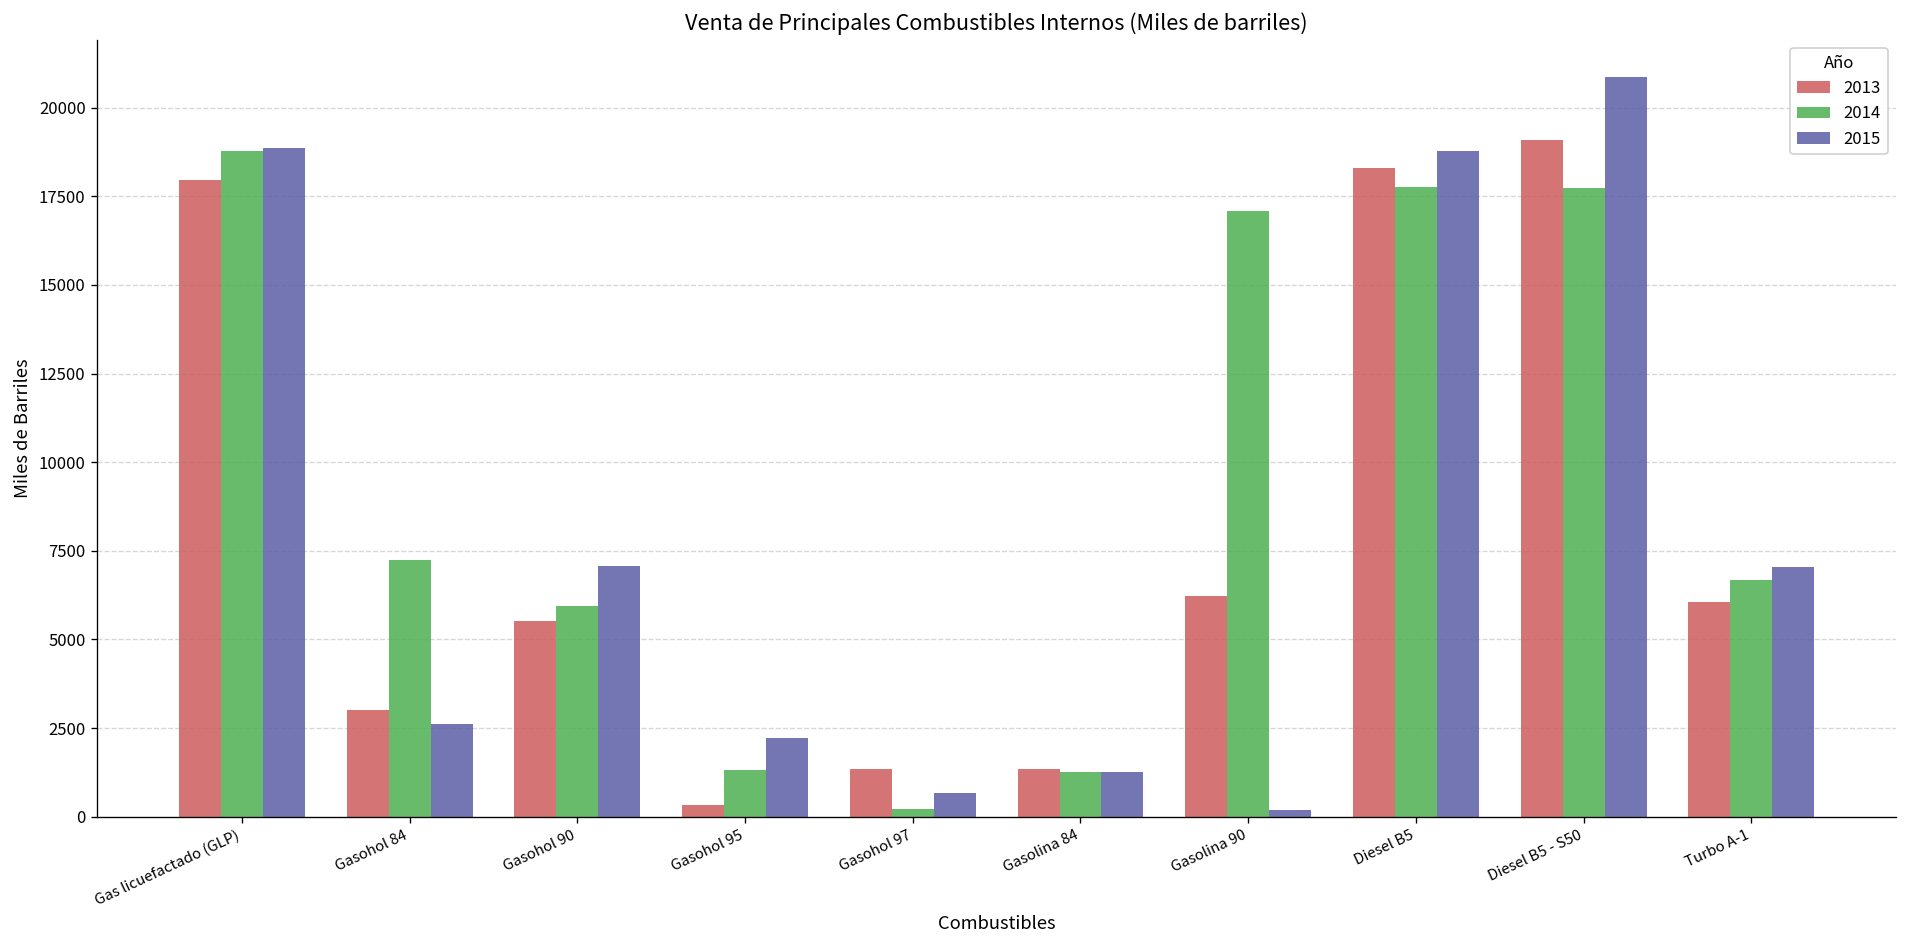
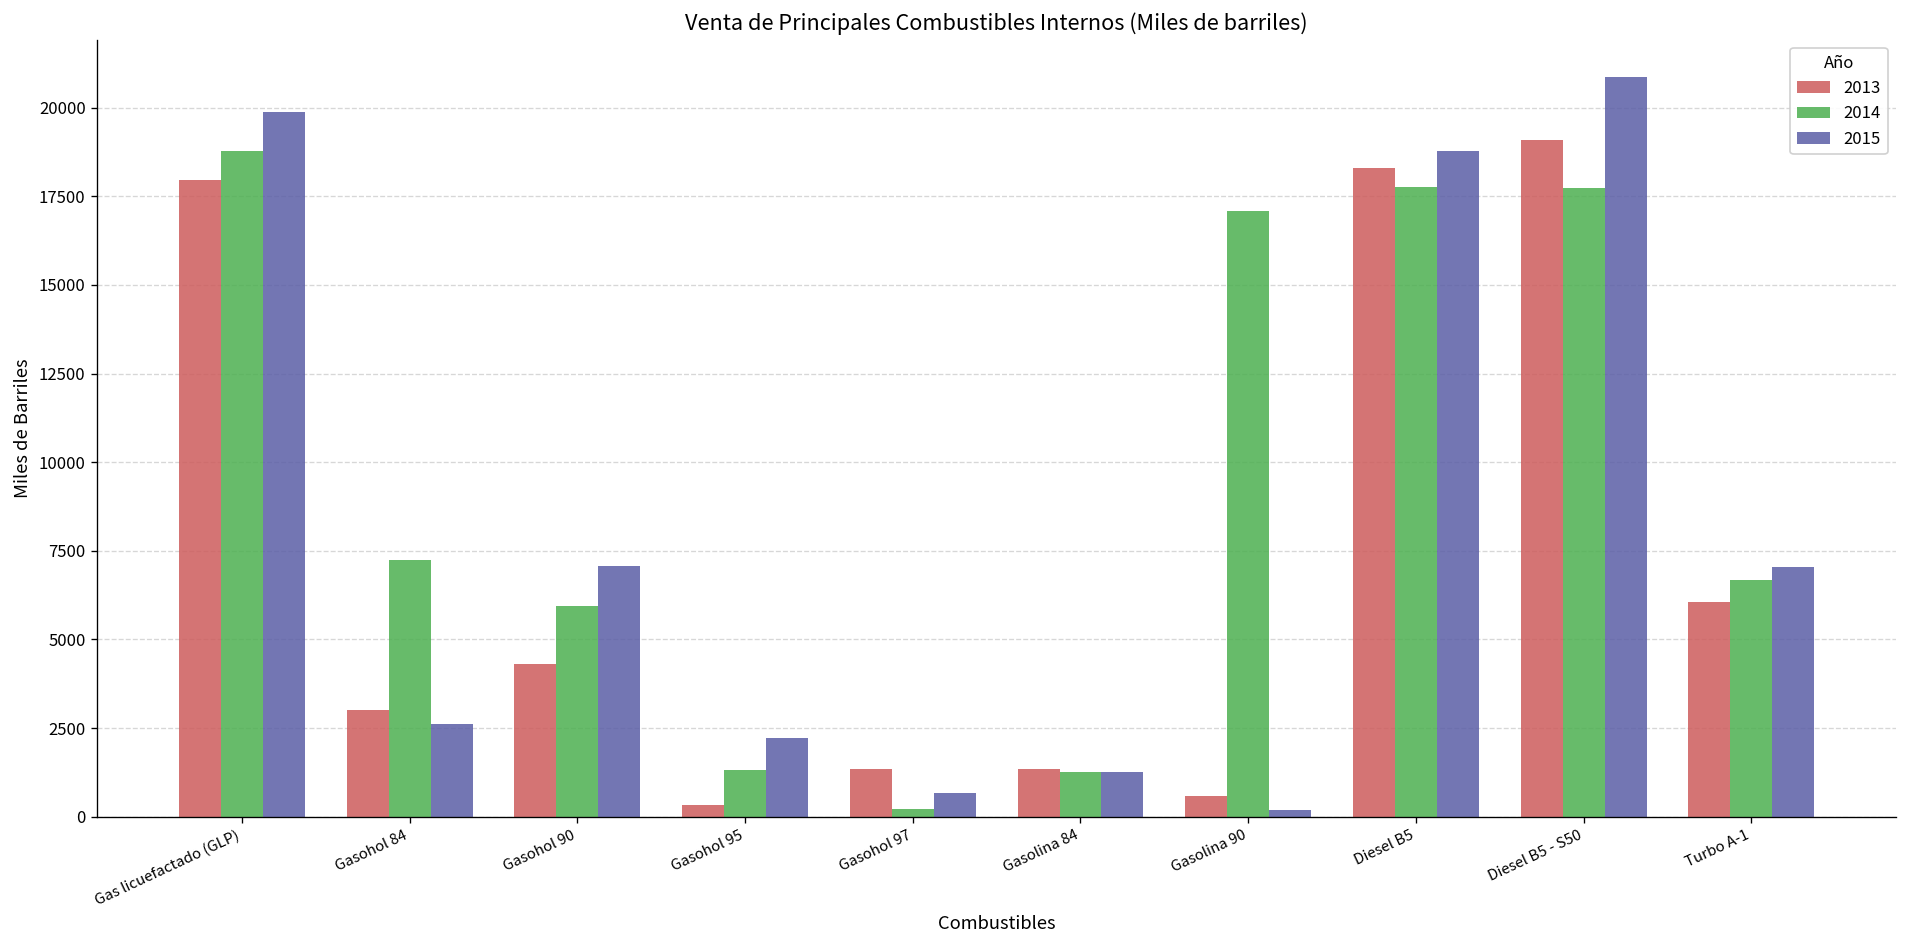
2015, Gas licuefactado (GLP): 18900 -> 19900
2013, Gasohol 90: 5500 -> 4300
2013, Gasolina 90: 6200 -> 600
